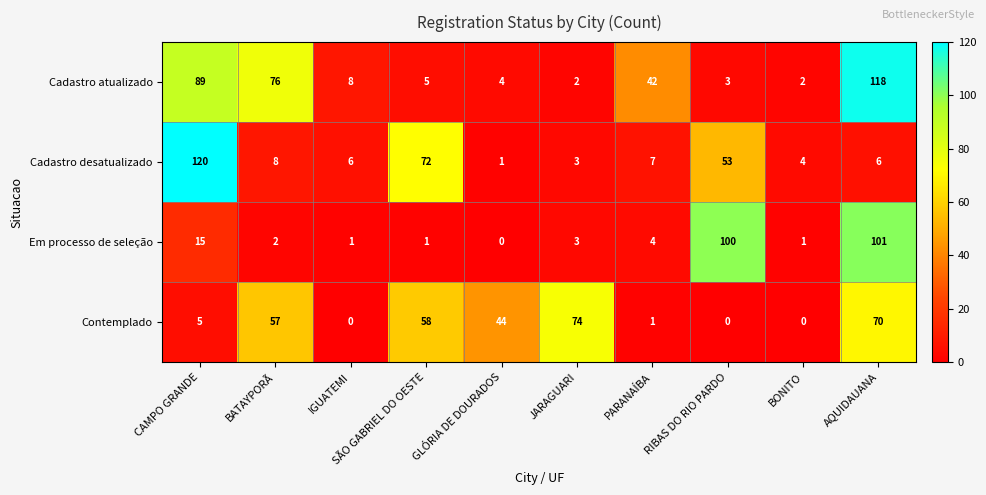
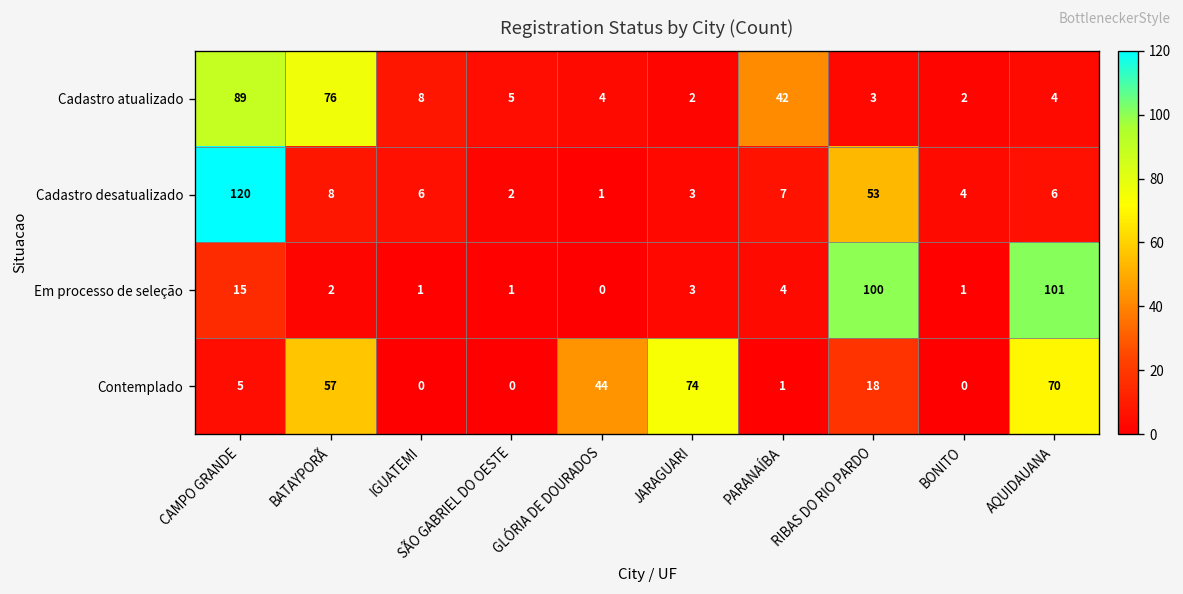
Cadastro atualizado, AQUIDAUANA: 118 -> 4
Cadastro desatualizado, SÃO GABRIEL DO OESTE: 72 -> 2
Contemplado, SÃO GABRIEL DO OESTE: 58 -> 0
Contemplado, RIBAS DO RIO PARDO: 0 -> 18
